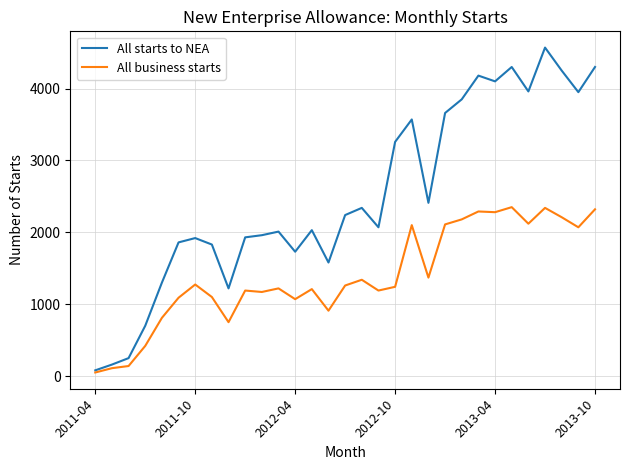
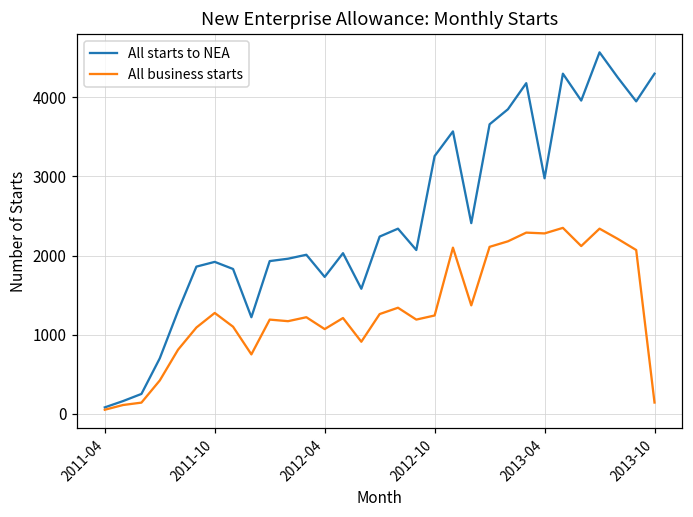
All starts to NEA, 2013-04: 4100 -> 3000
All business starts, 2013-10: 2300 -> 100
